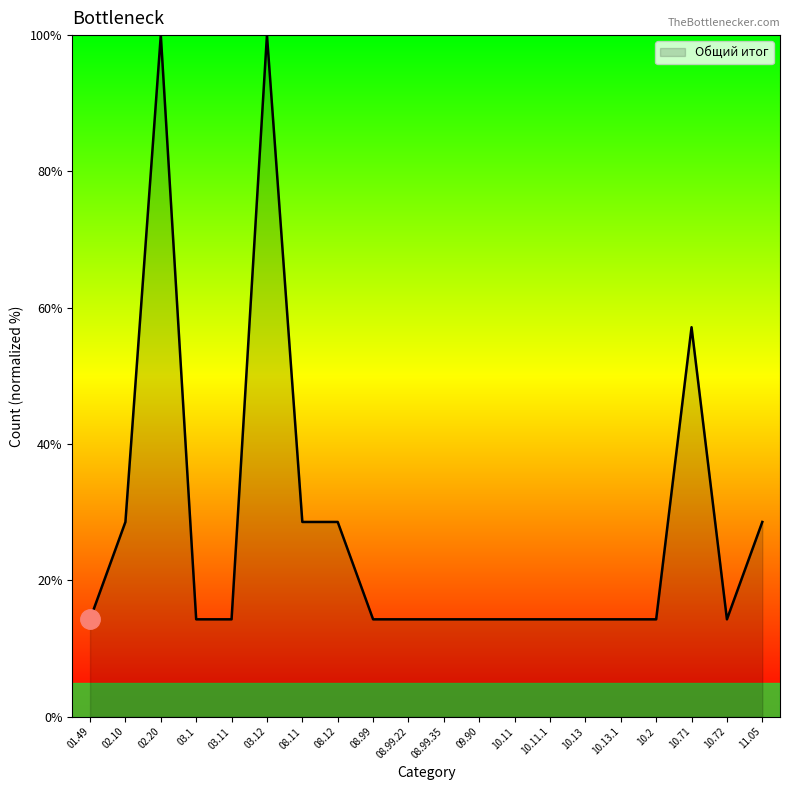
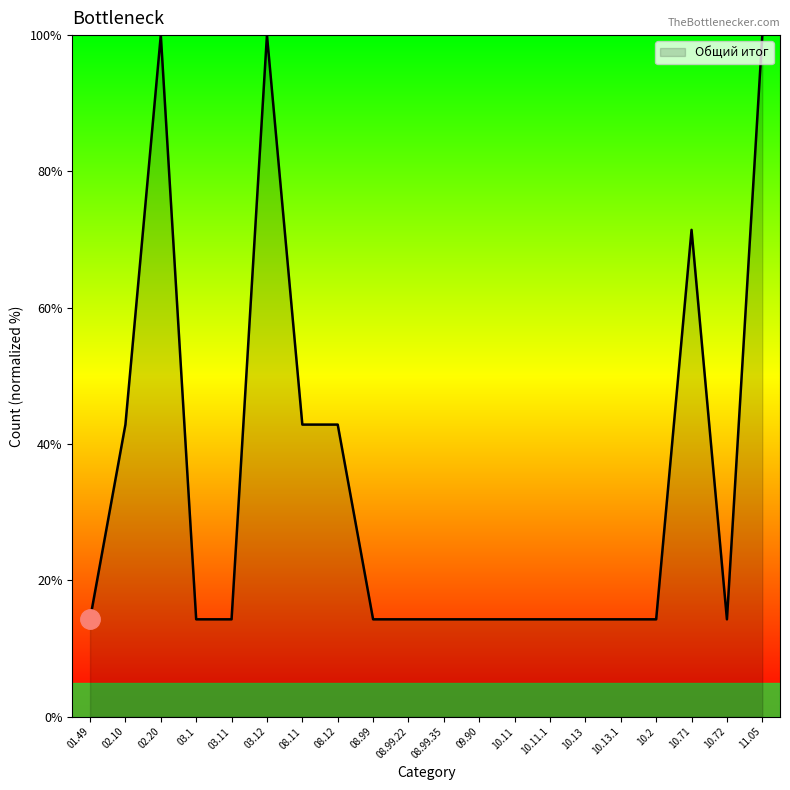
Общий итог, 02.10: 29% -> 43%
Общий итог, 08.11: 29% -> 43%
Общий итог, 08.12: 29% -> 43%
Общий итог, 10.71: 57% -> 71%
Общий итог, 11.05: 29% -> 100%
